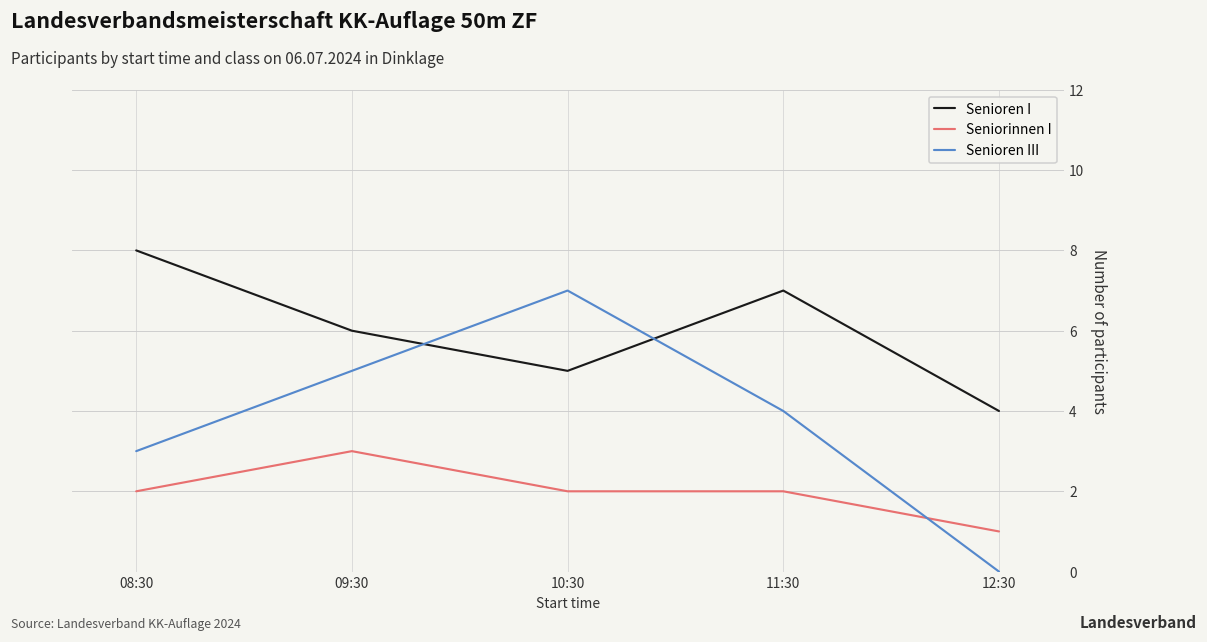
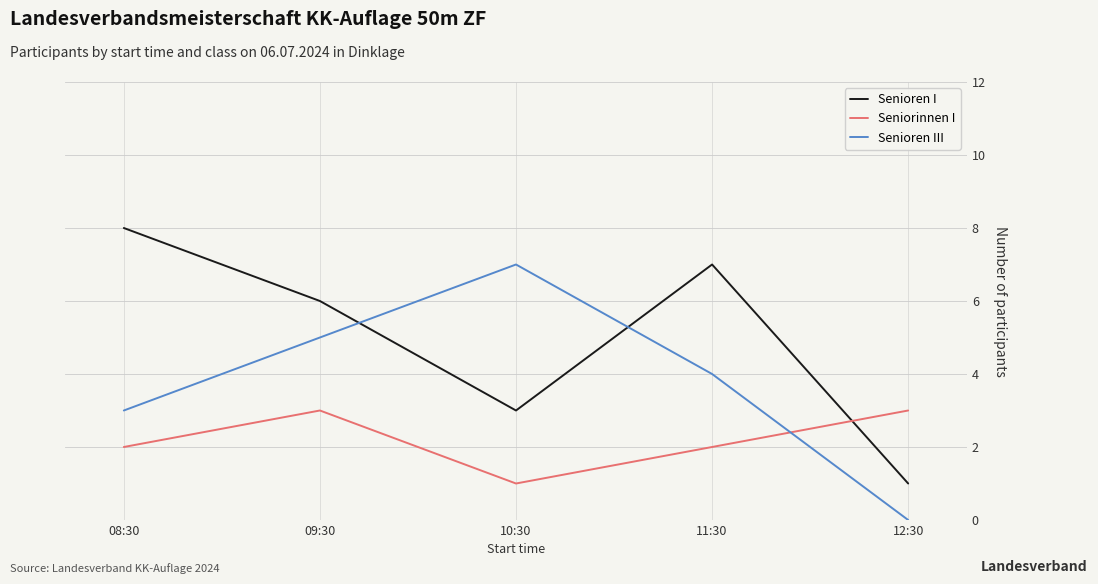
Senioren I, 10:30: 5 -> 3
Seniorinnen I, 10:30: 2 -> 1
Senioren I, 12:30: 4 -> 1
Seniorinnen I, 12:30: 1 -> 3
